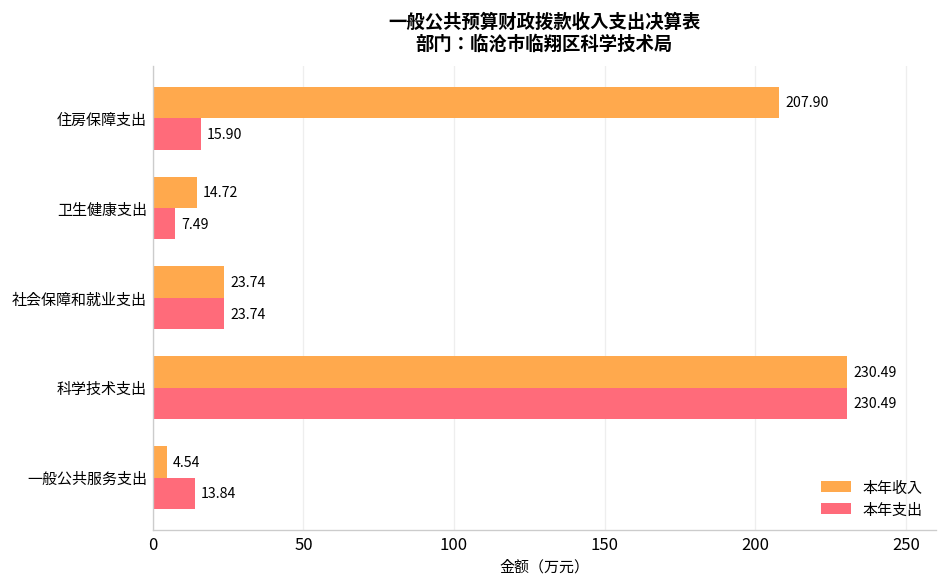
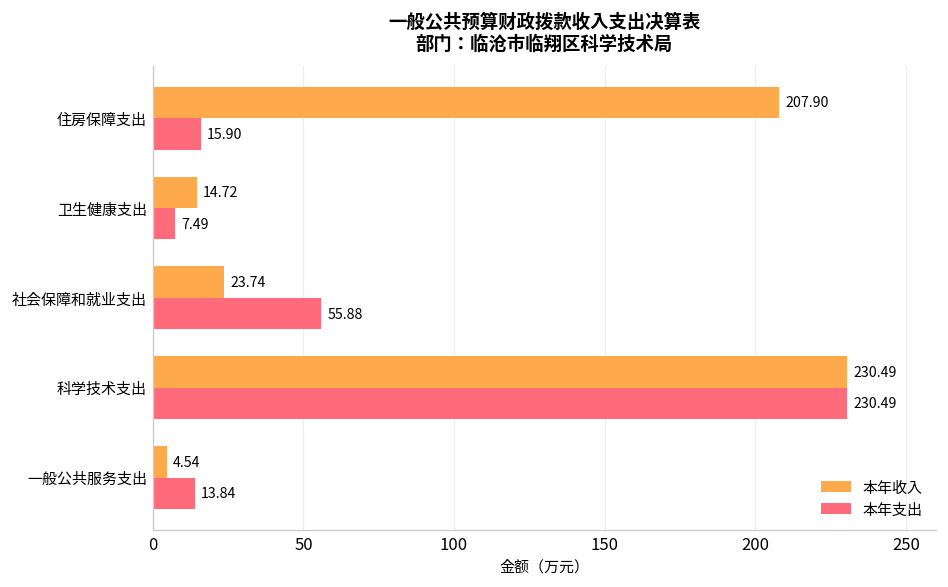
本年支出, 社会保障和就业支出: 23.74 -> 55.88
